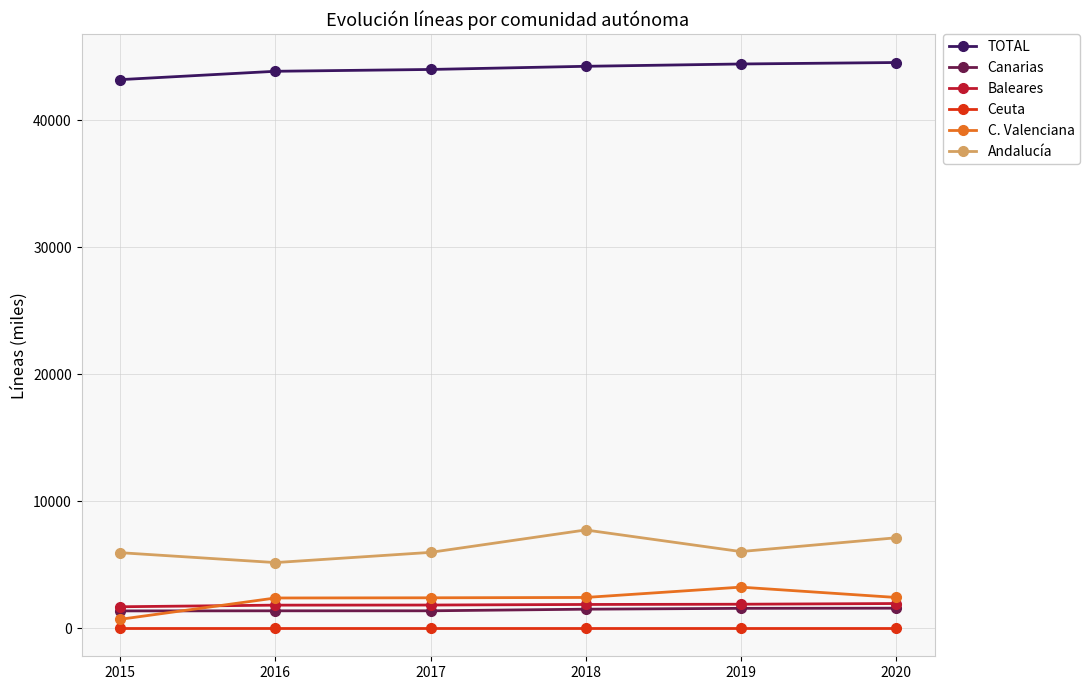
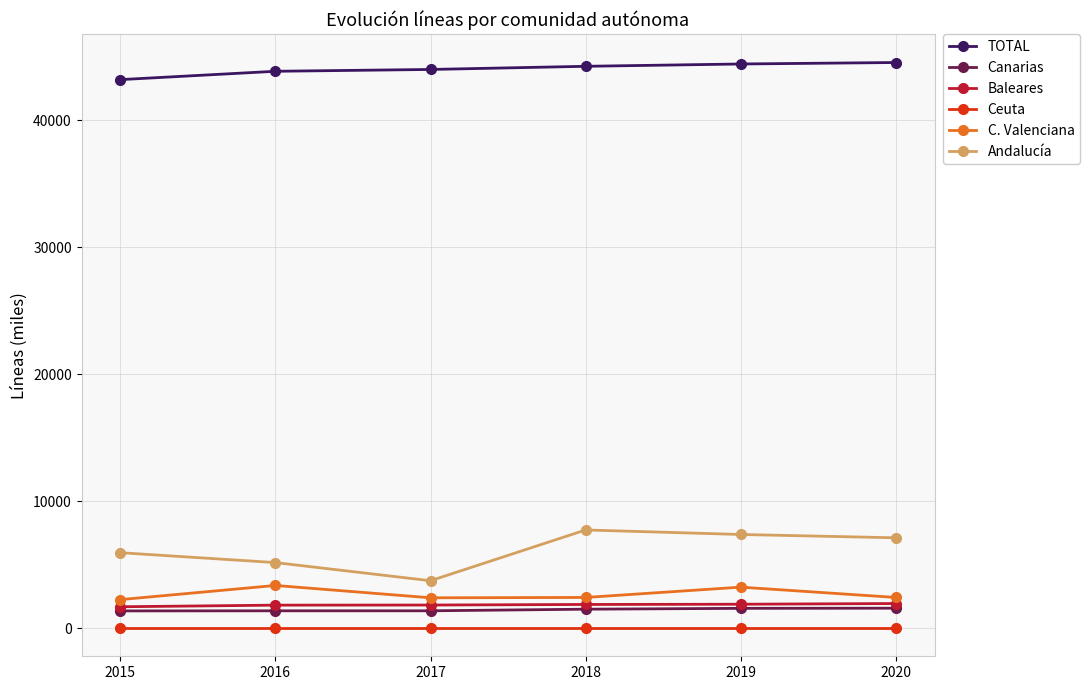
C. Valenciana, 2015: 700 -> 2200
C. Valenciana, 2016: 2400 -> 3400
Andalucía, 2017: 6000 -> 3700
Andalucía, 2019: 6000 -> 7400
